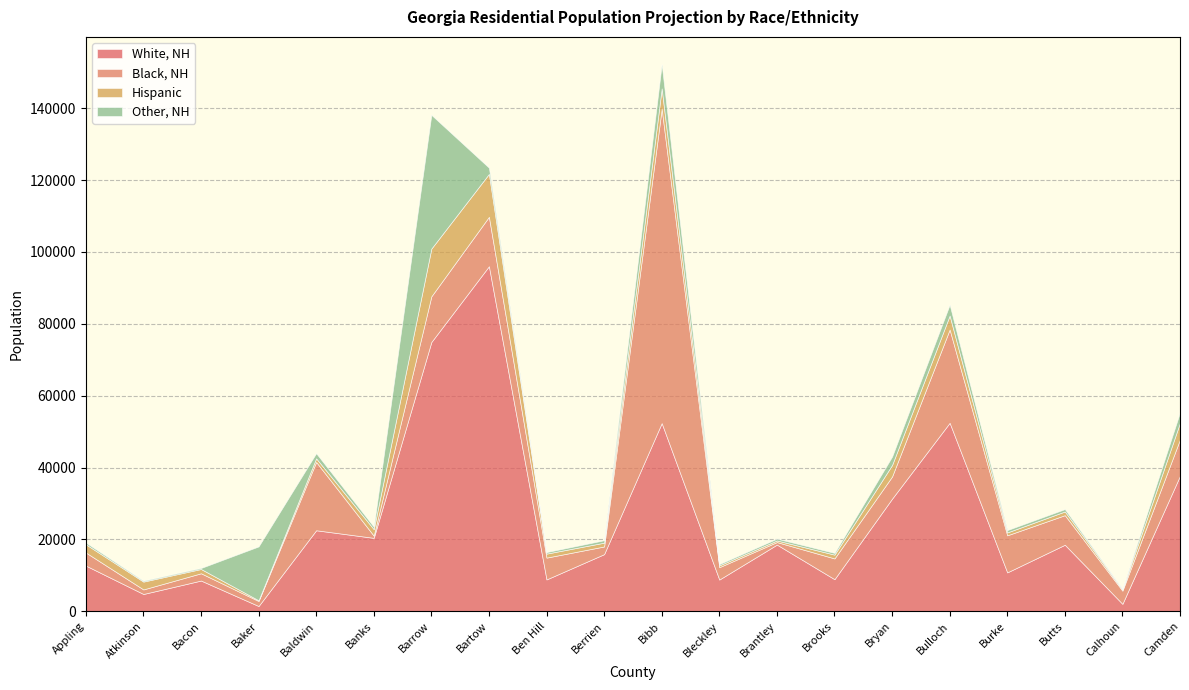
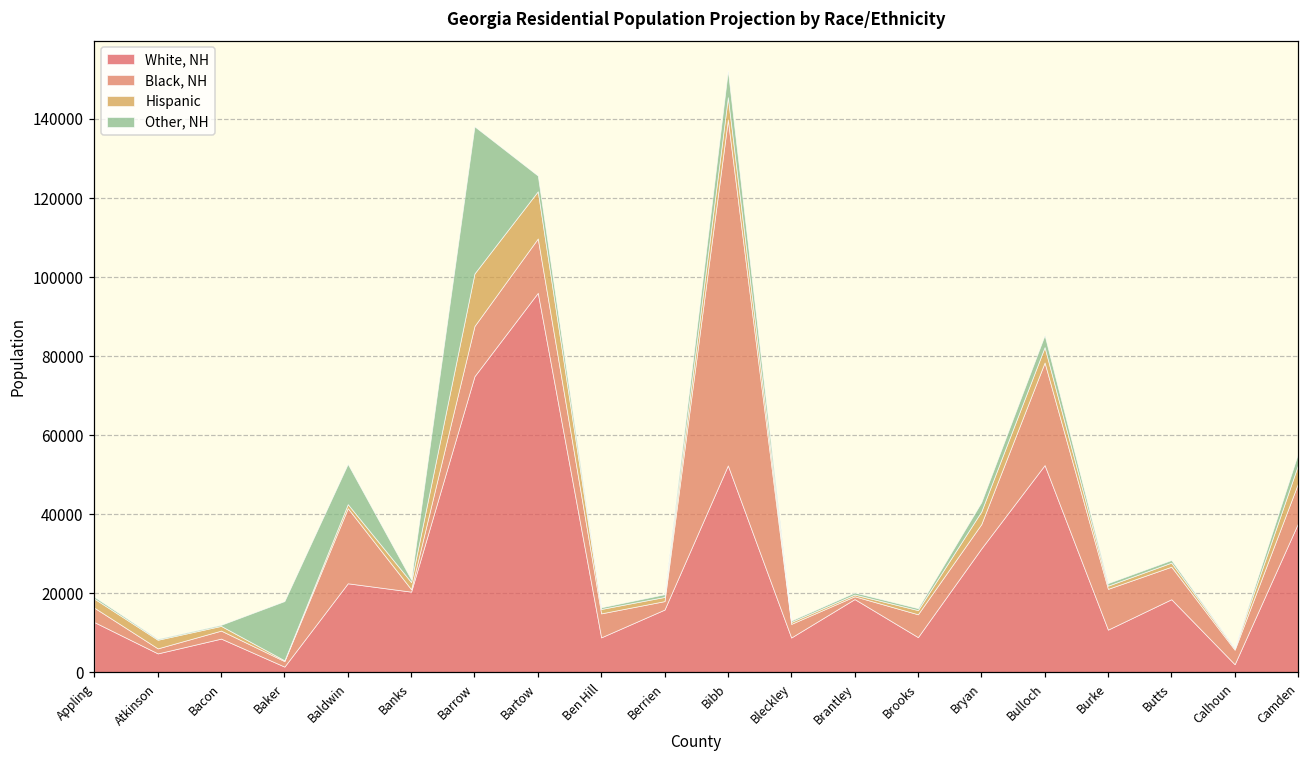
Other, NH, Baldwin: 1000 -> 10000
Other, NH, Bartow: 2000 -> 4000
